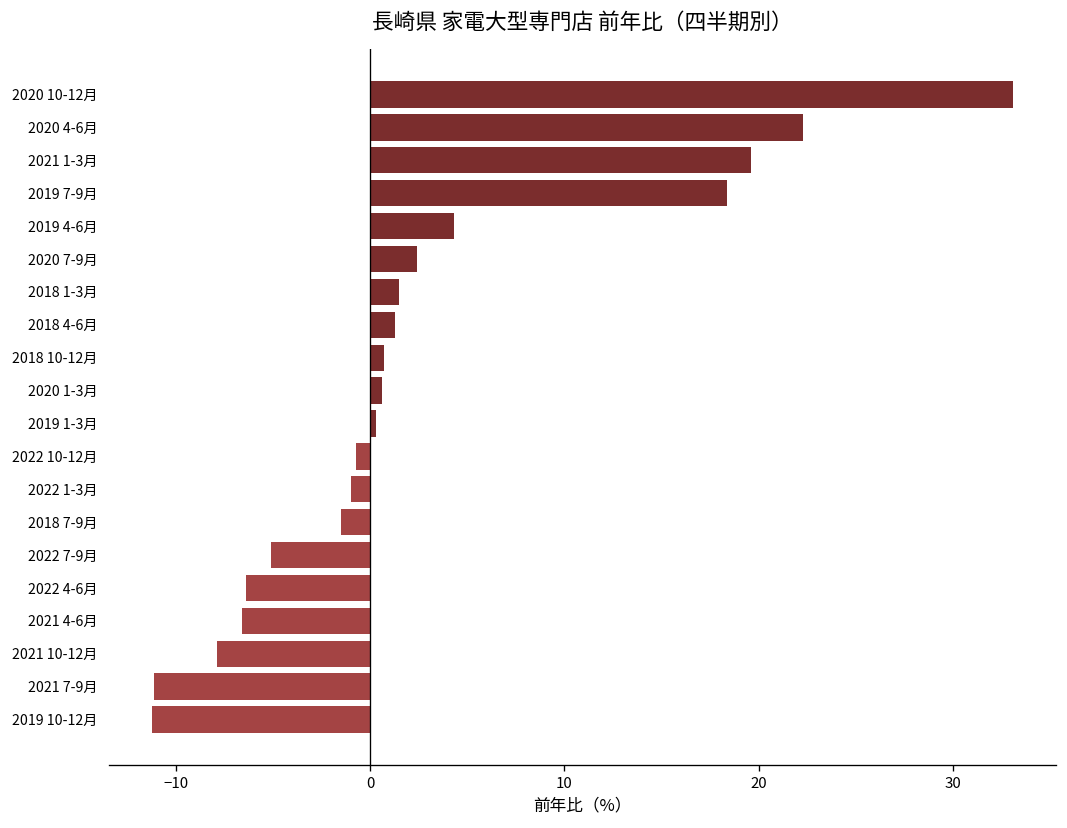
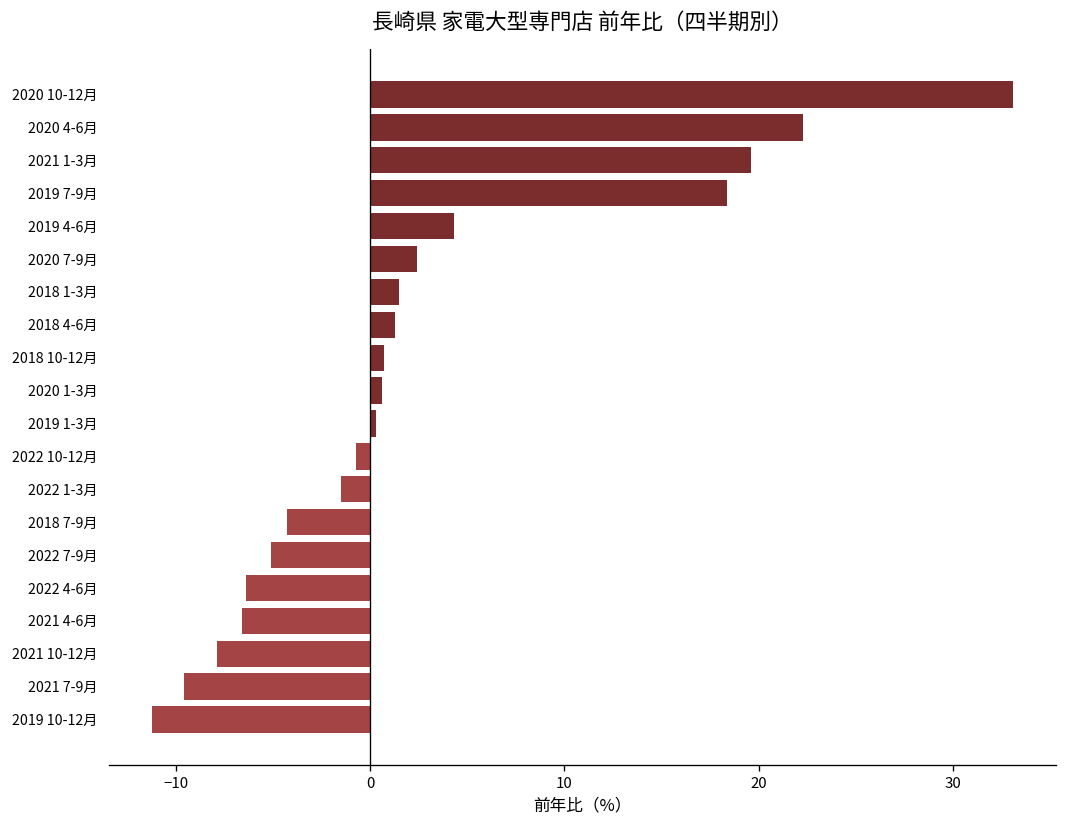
2022 1-3月: -1.0 -> -1.5
2018 7-9月: -1.5 -> -4.3
2021 7-9月: -11.1 -> -9.6
